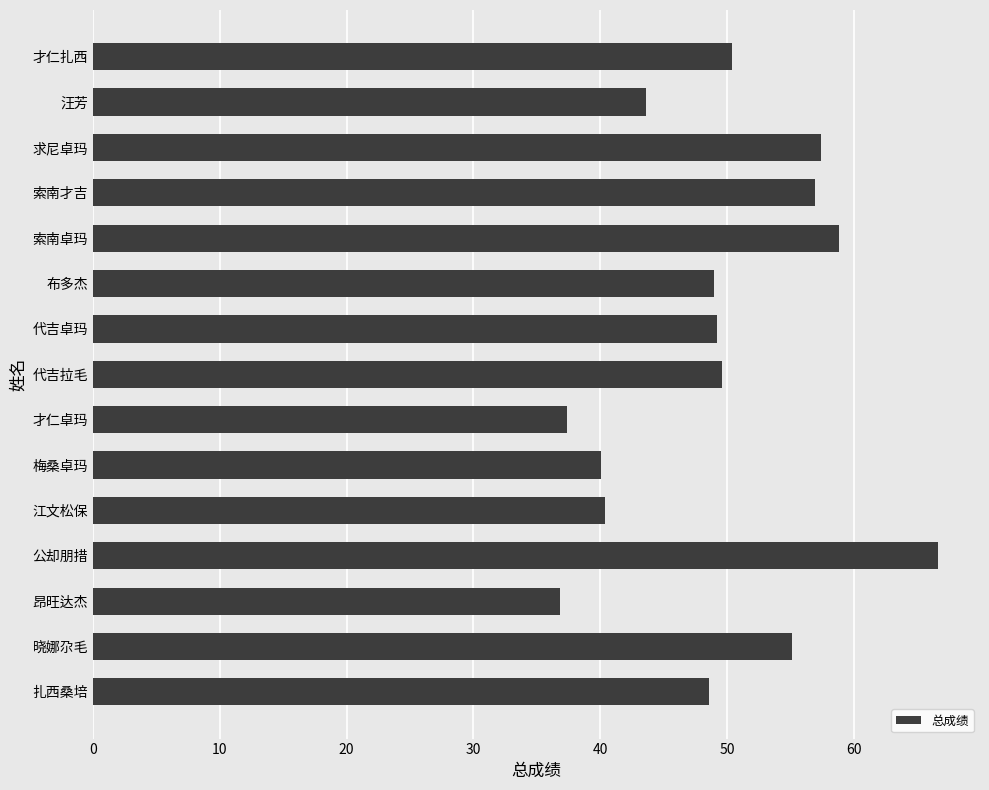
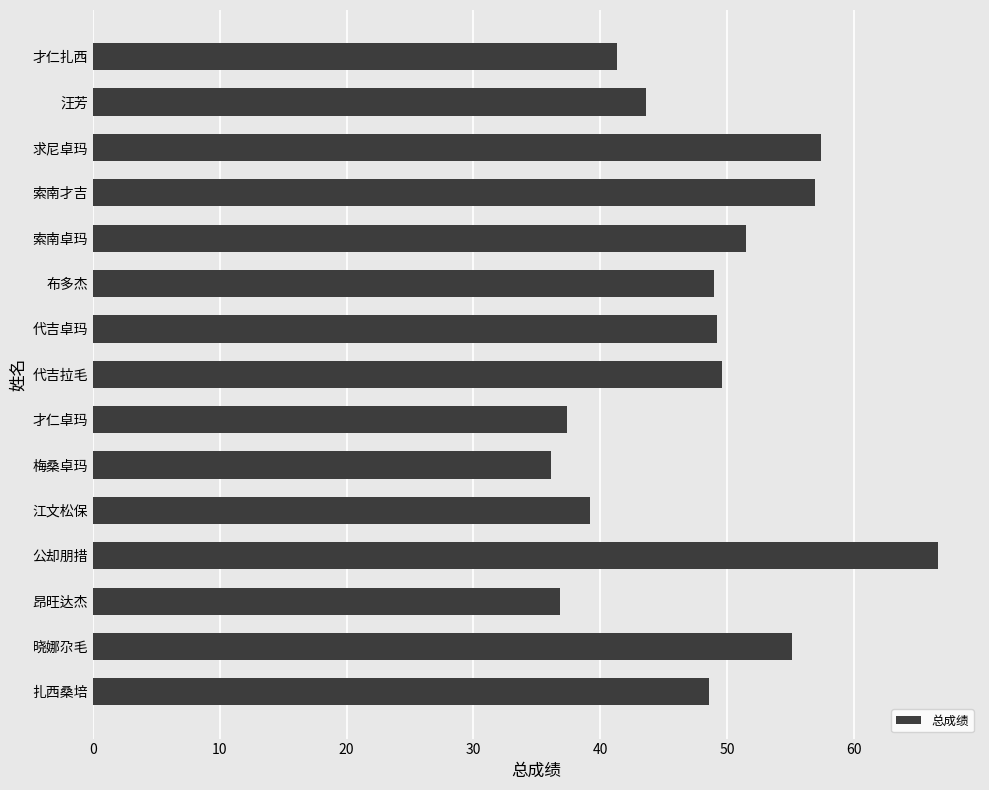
才仁扎西: 50.4 -> 41.3
索南卓玛: 58.8 -> 51.5
梅桑卓玛: 40.0 -> 36.1
江文松保: 40.4 -> 39.2
